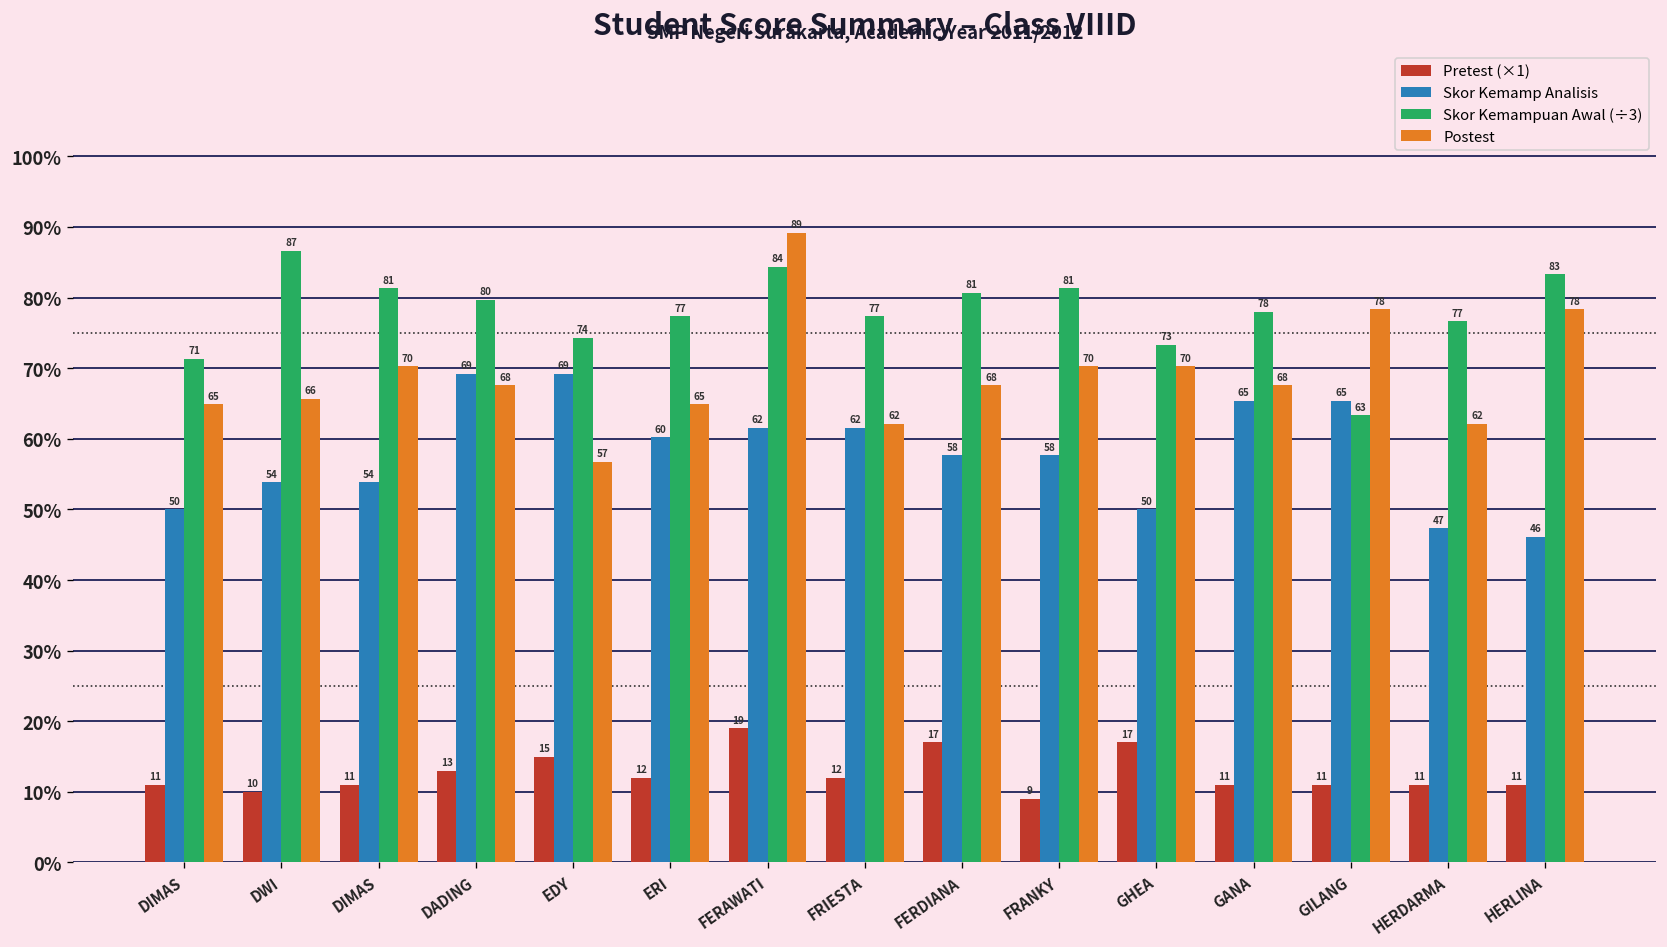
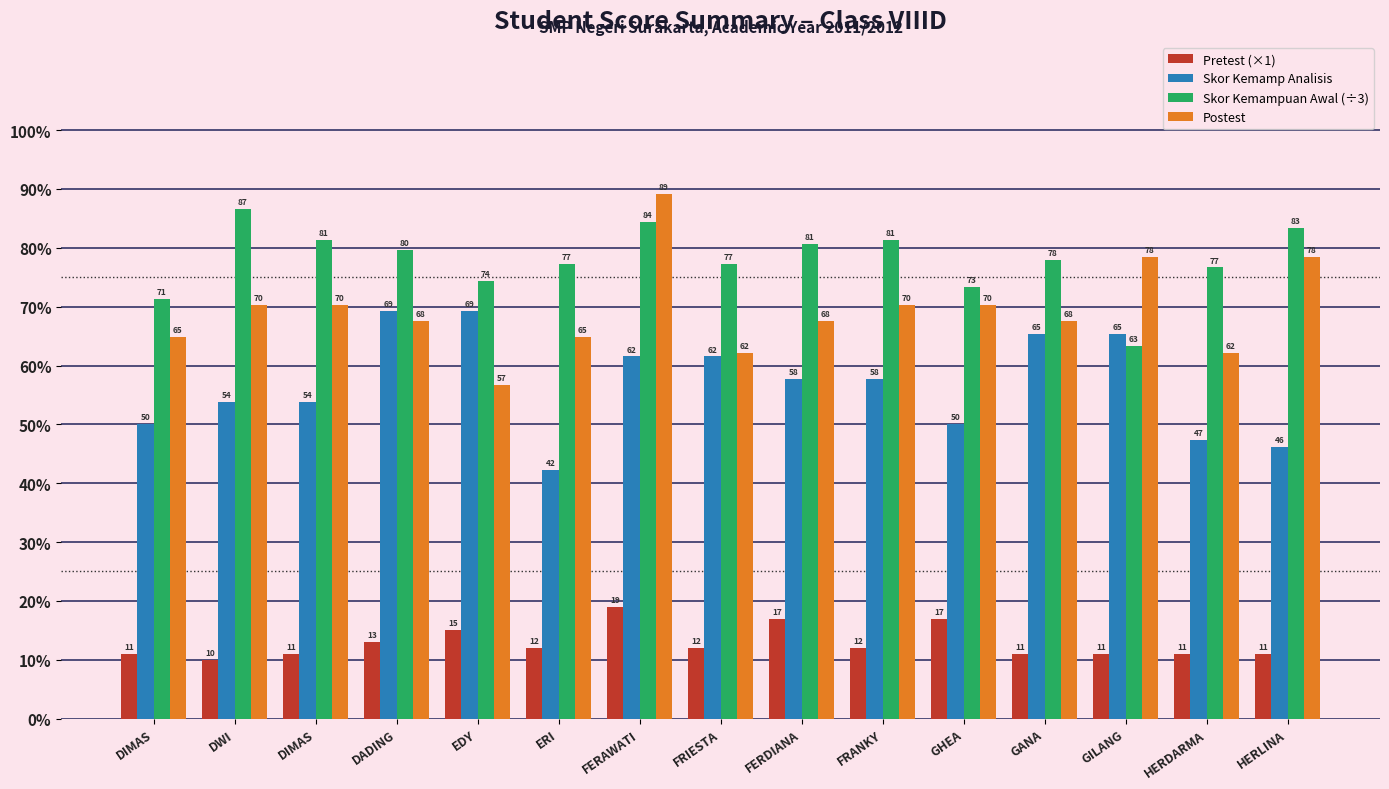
Postest, DWI: 66 -> 70
Skor Kemamp Analisis, ERI: 60 -> 42
Pretest (×1), FRANKY: 9 -> 12
